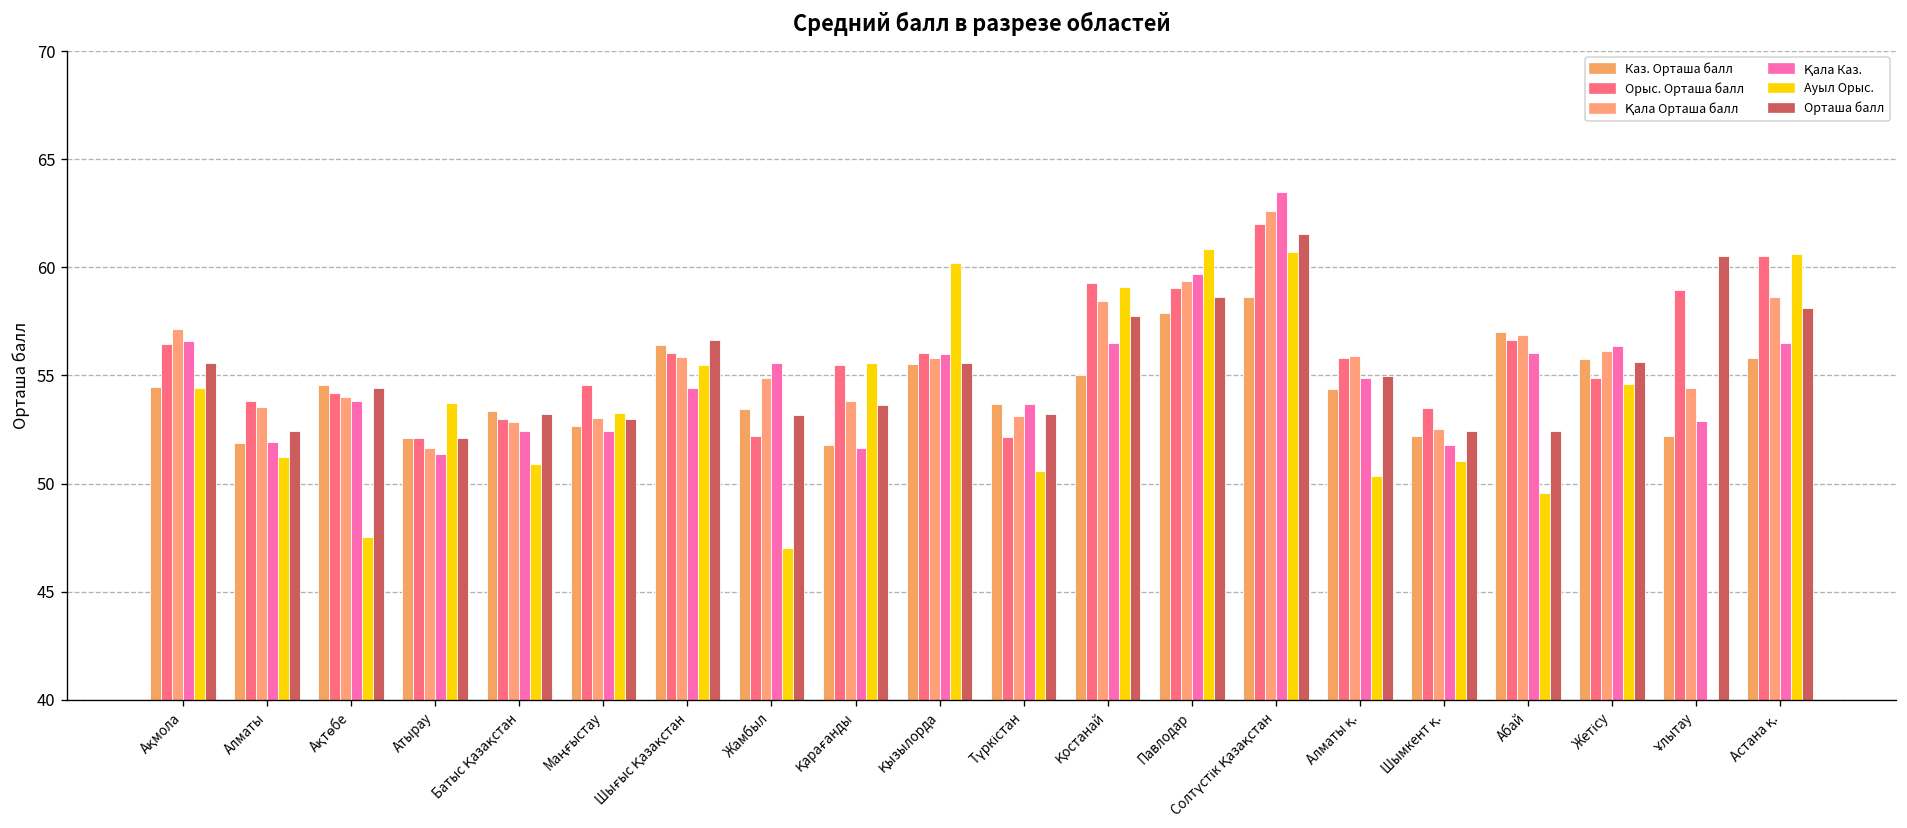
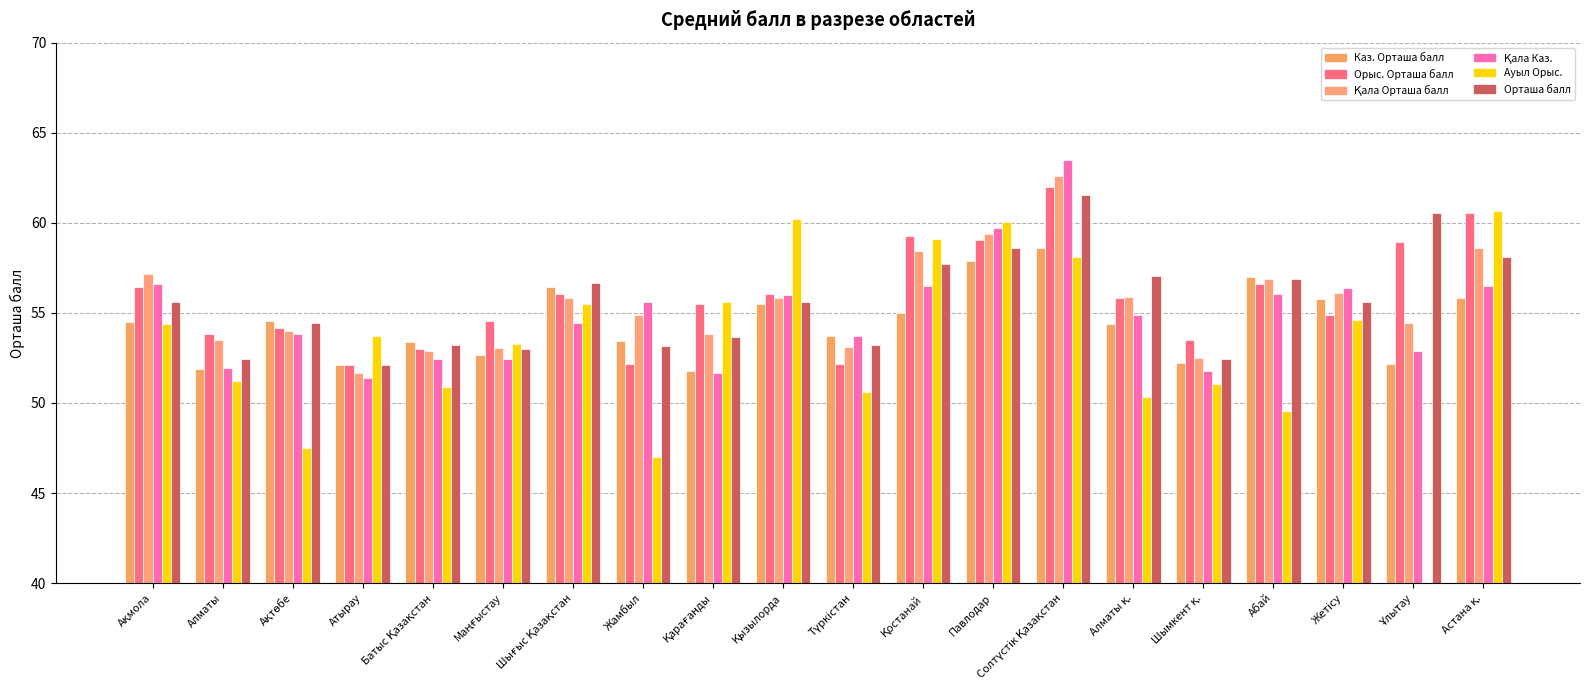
Ауыл Орыс., Павлодар: 60.9 -> 60.0
Ауыл Орыс., Солтүстік Қазақстан: 60.7 -> 58.1
Орташа балл, Алматы қ.: 55.0 -> 57.1
Орташа балл, Абай: 52.4 -> 56.9
